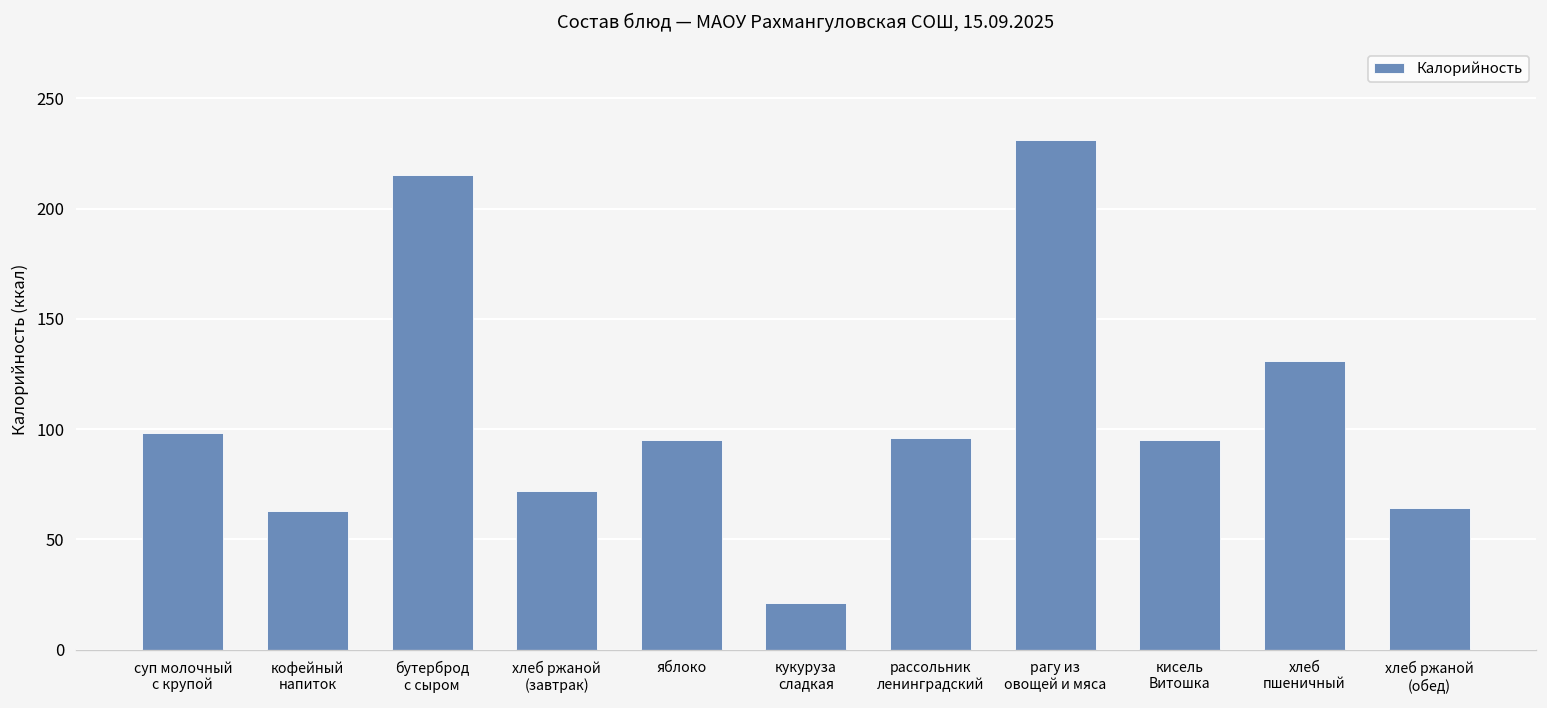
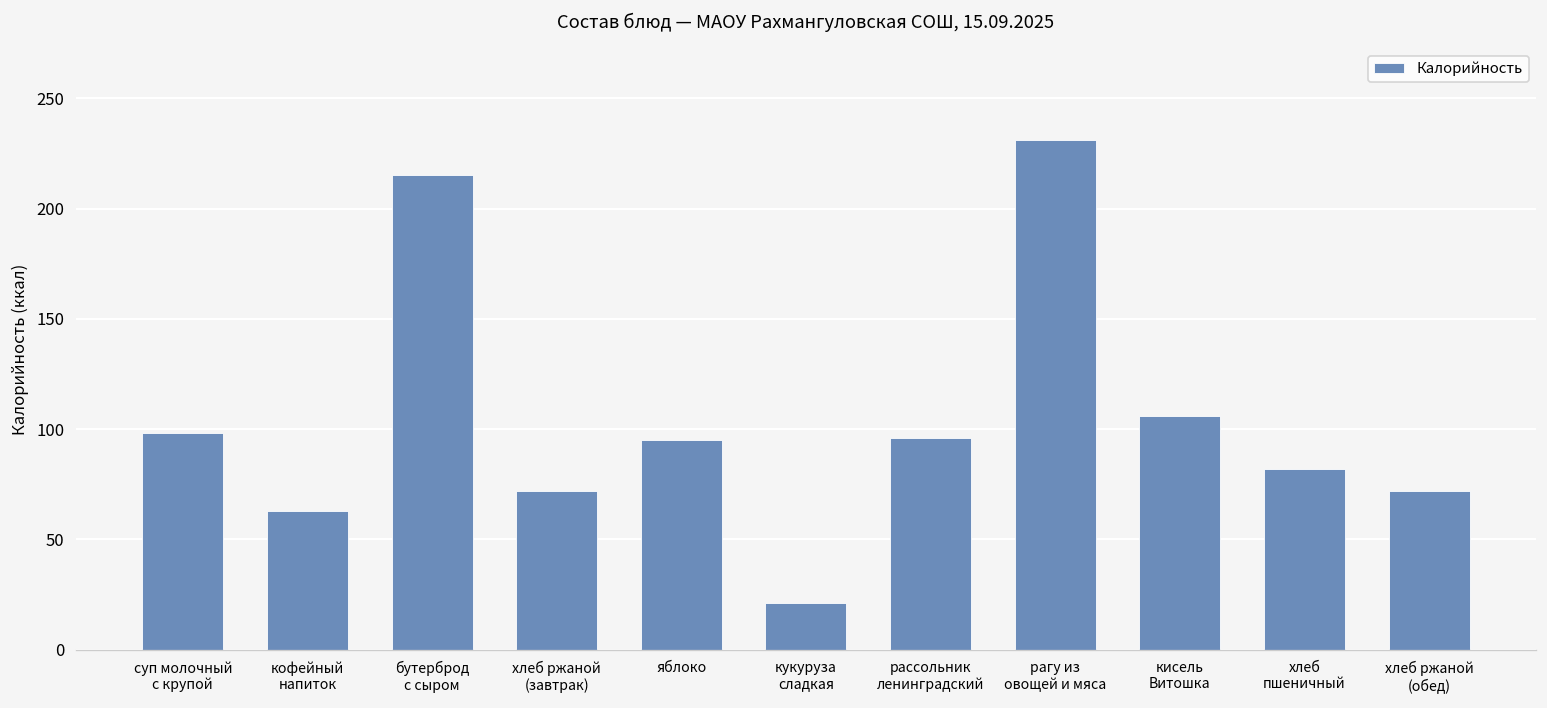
кисель Витошка: 95 -> 106
хлеб пшеничный: 131 -> 82
хлеб ржаной (обед): 64 -> 72
